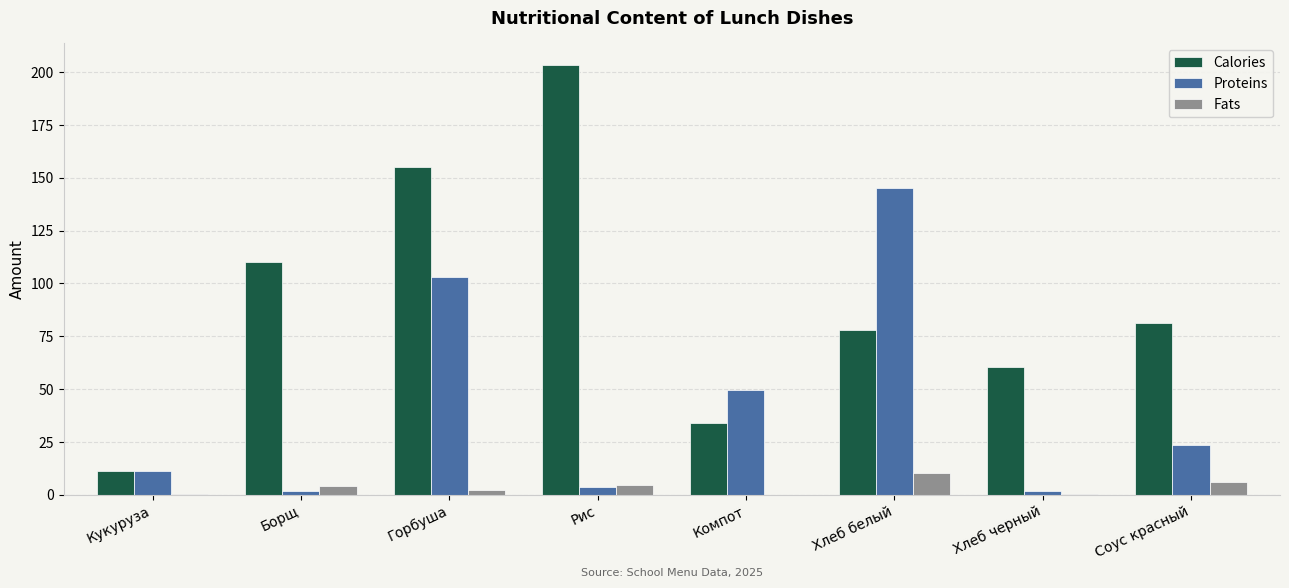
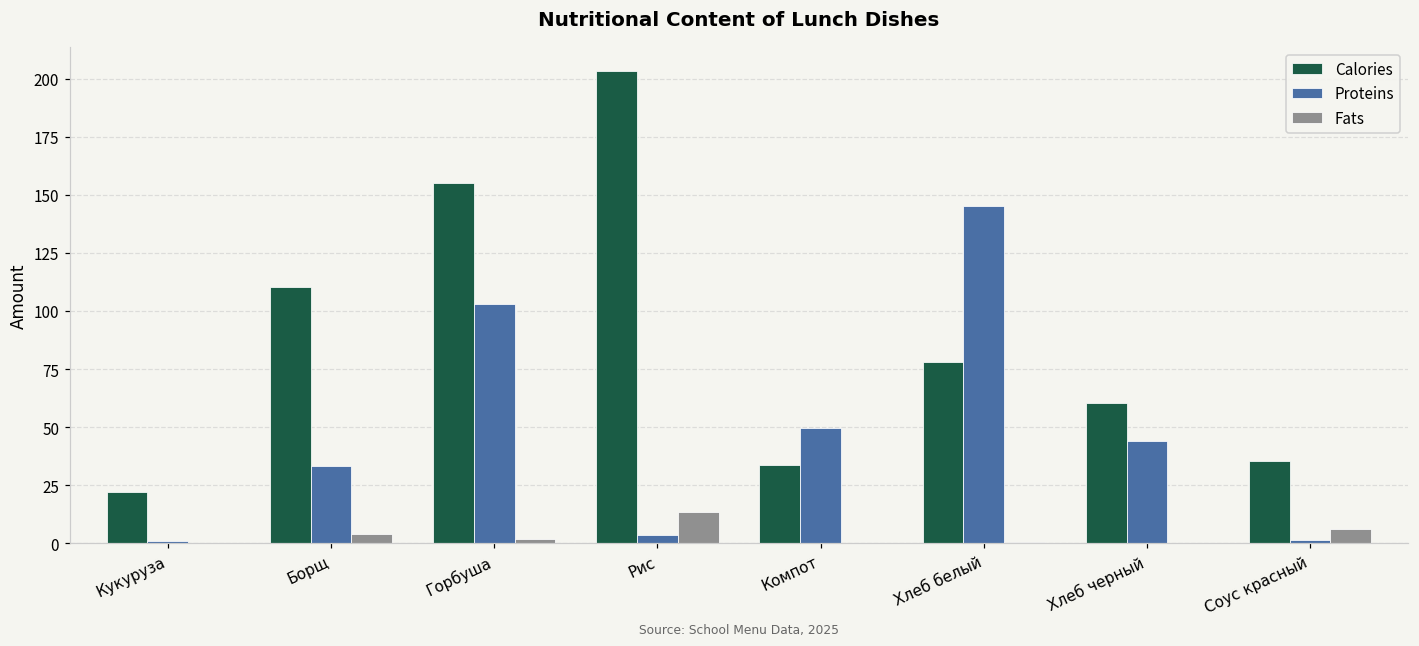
Calories, Кукуруза: 11 -> 22
Proteins, Кукуруза: 11 -> 1
Proteins, Борщ: 2 -> 33
Fats, Рис: 5 -> 13
Fats, Хлеб белый: 10 -> 1
Proteins, Хлеб черный: 2 -> 44
Calories, Соус красный: 81 -> 35
Proteins, Соус красный: 24 -> 2
